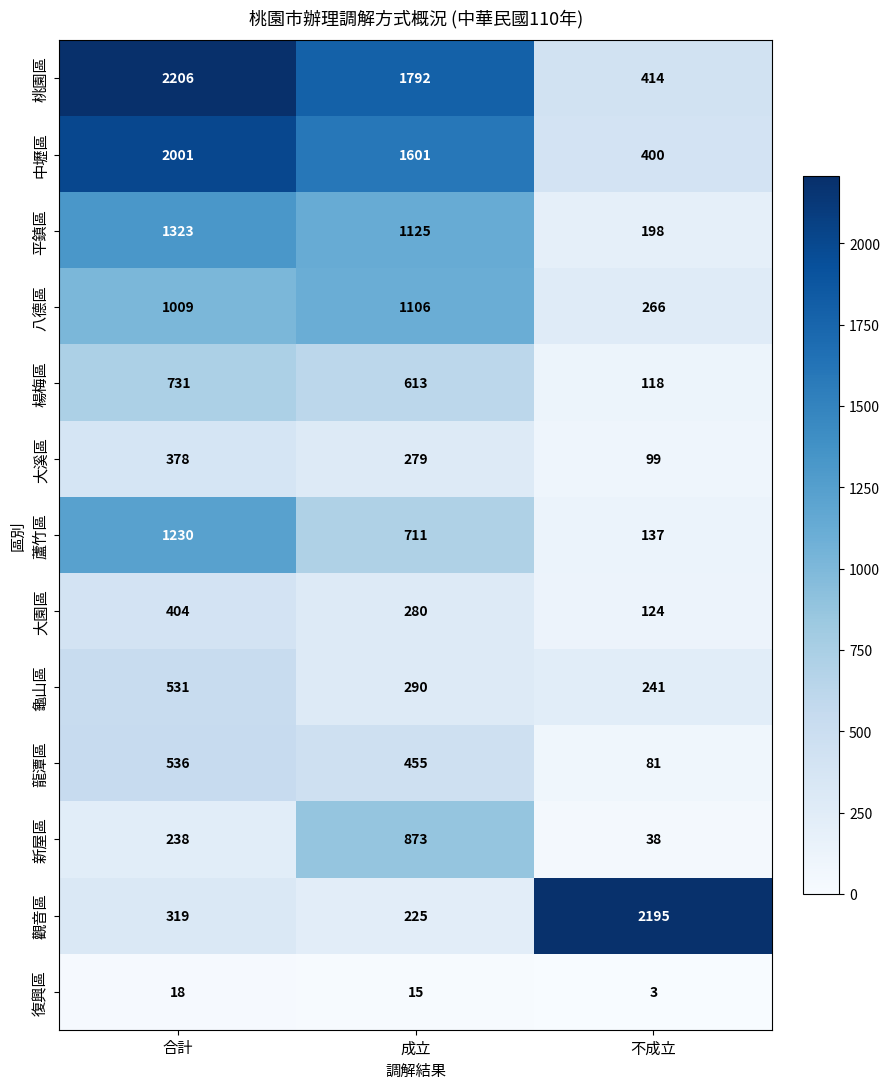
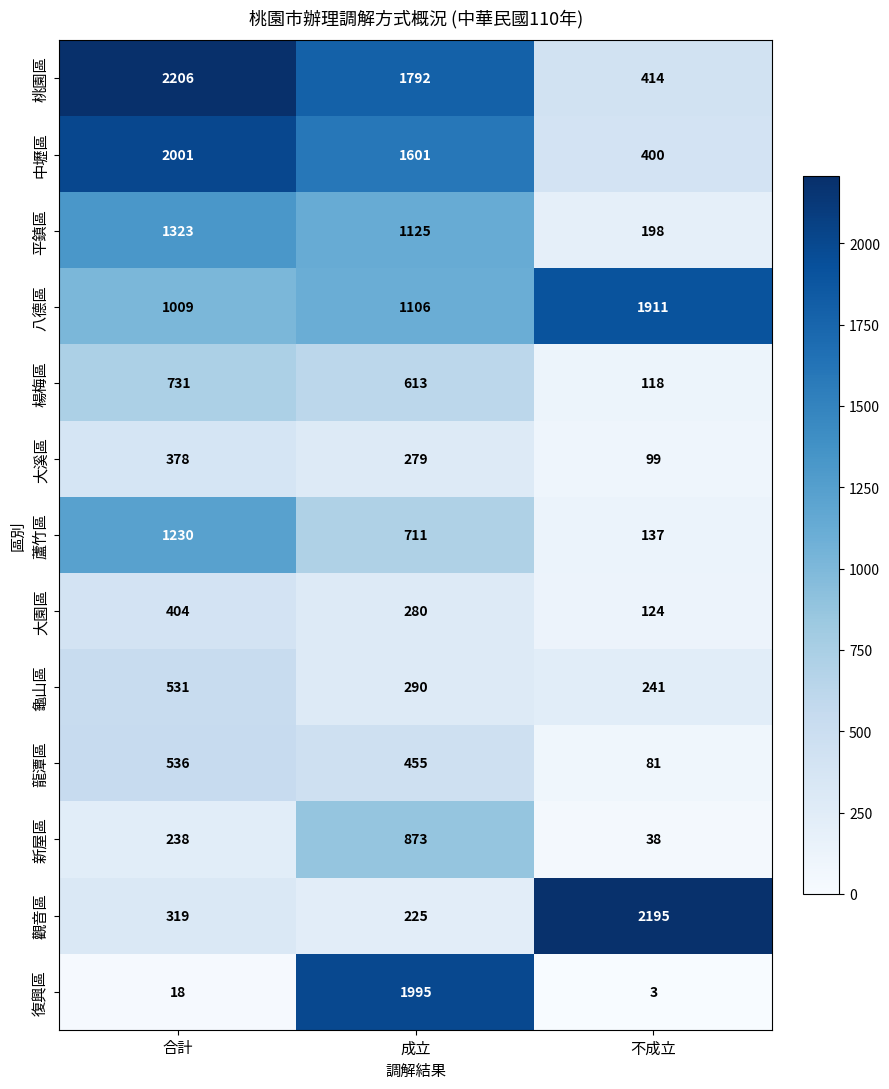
八德區, 不成立: 266 -> 1911
復興區, 成立: 15 -> 1995
